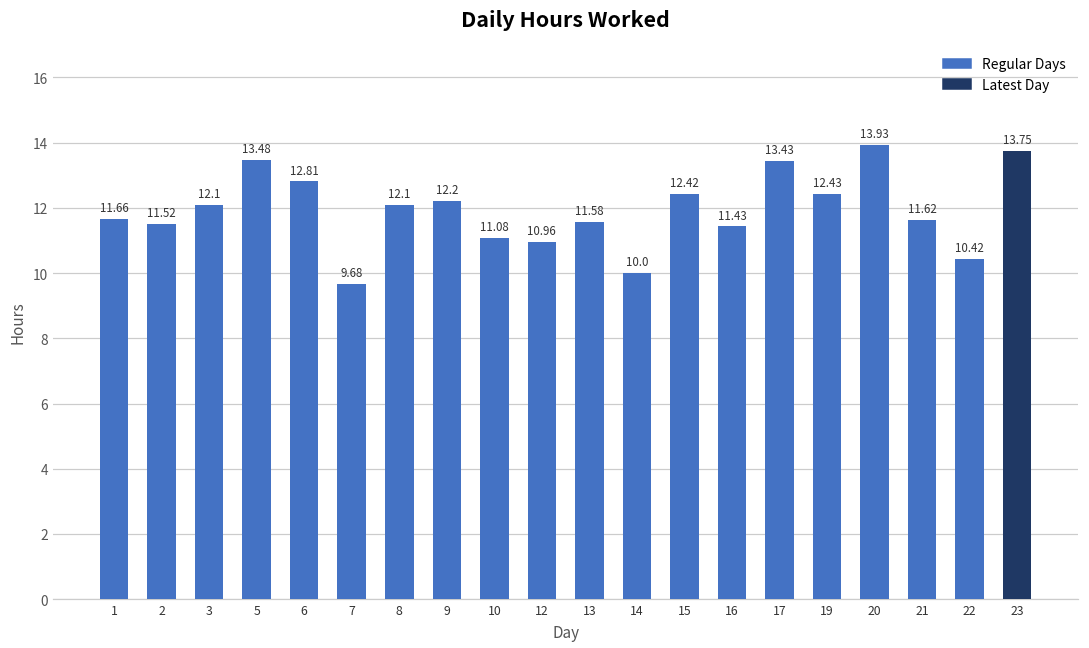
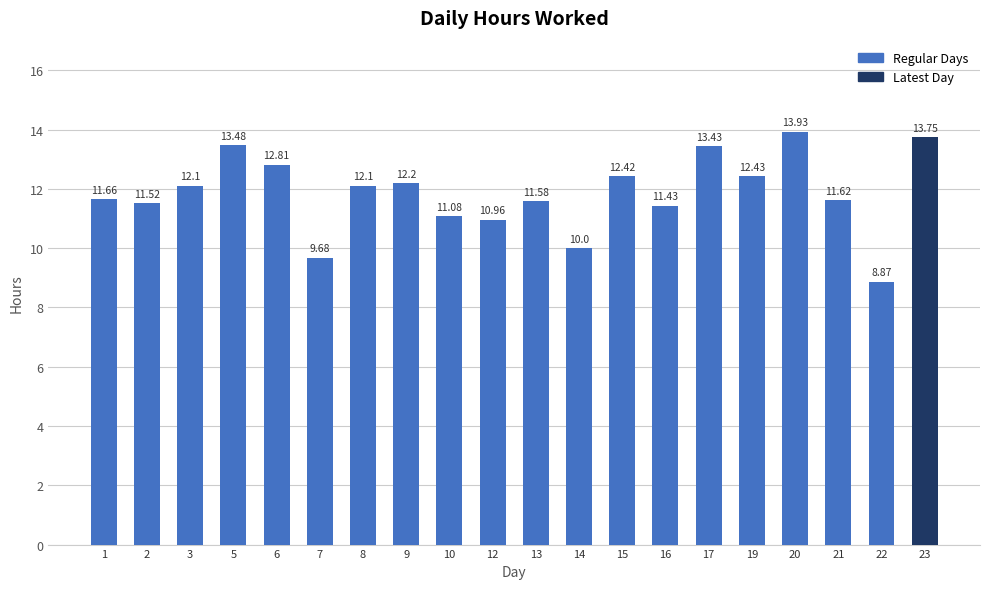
22: 10.42 -> 8.87
